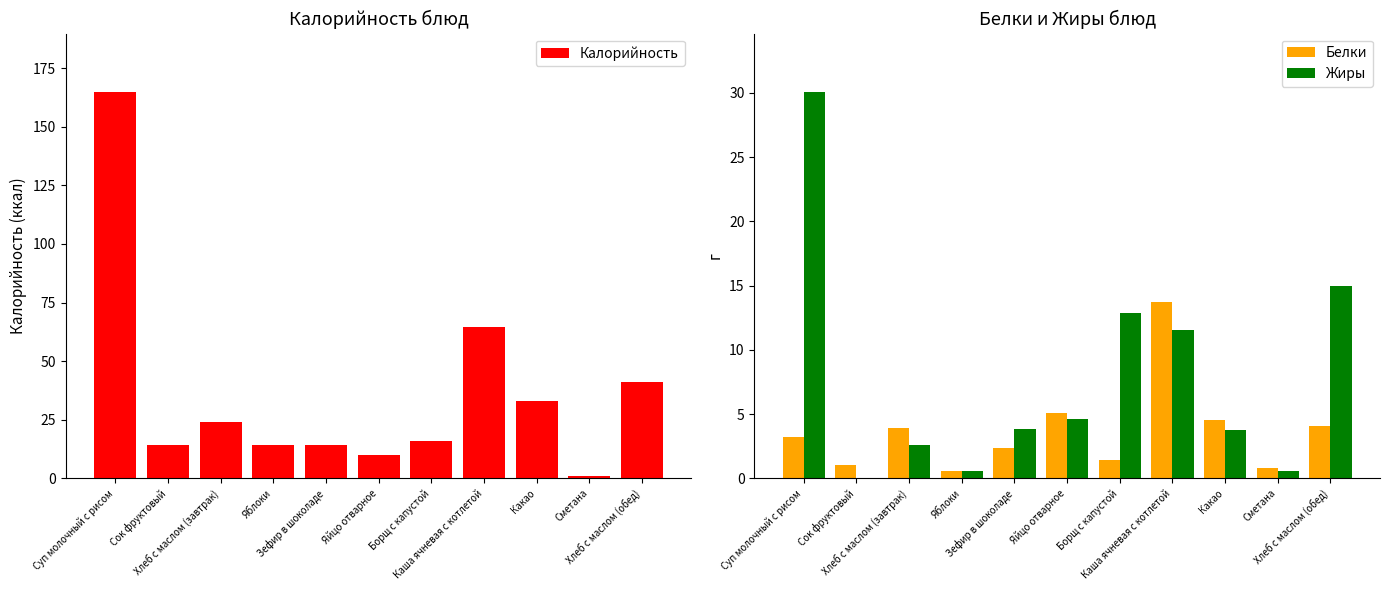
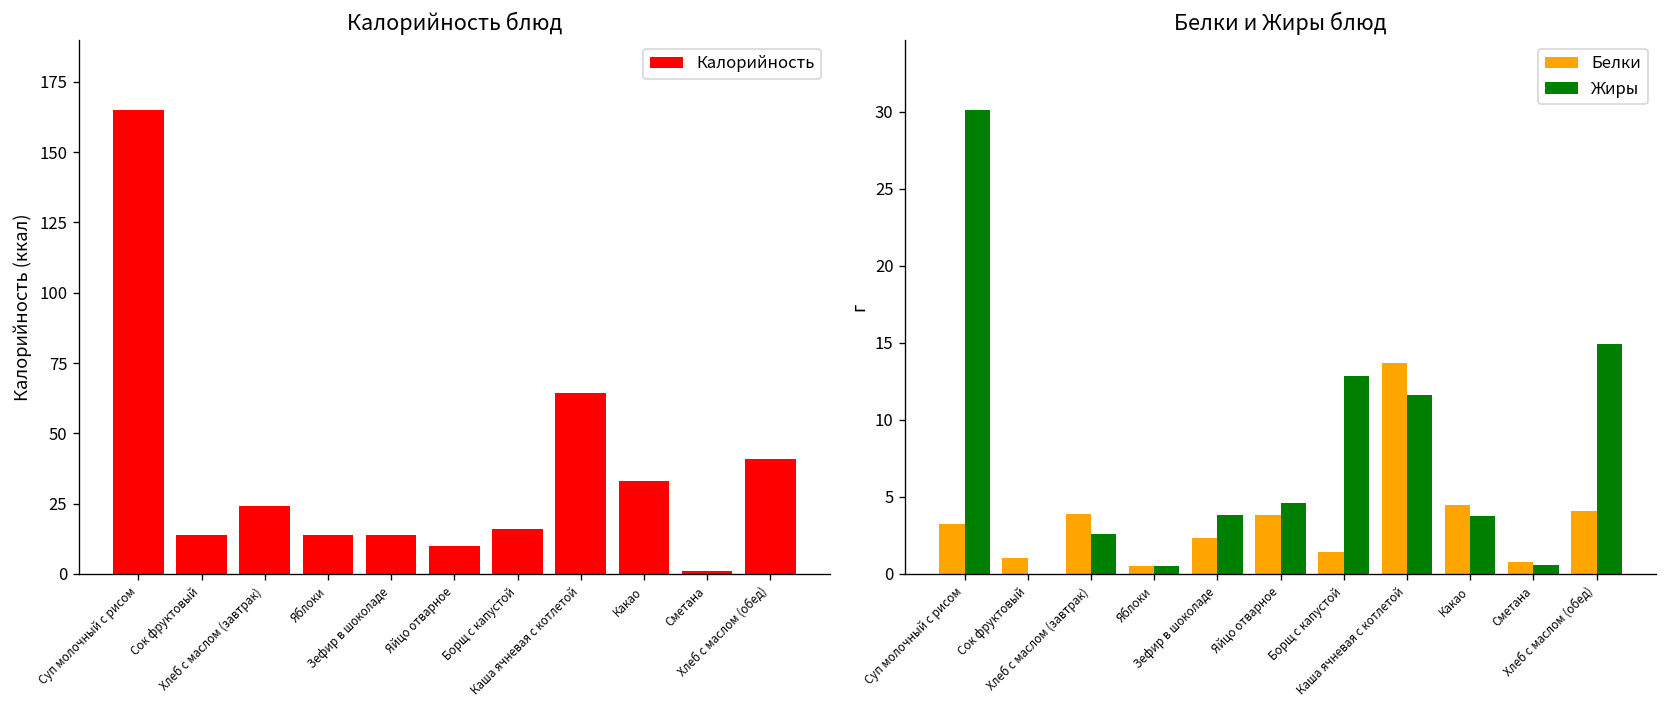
Белки и Жиры блюд, Белки, Яйцо отварное: 5.1 -> 3.8
